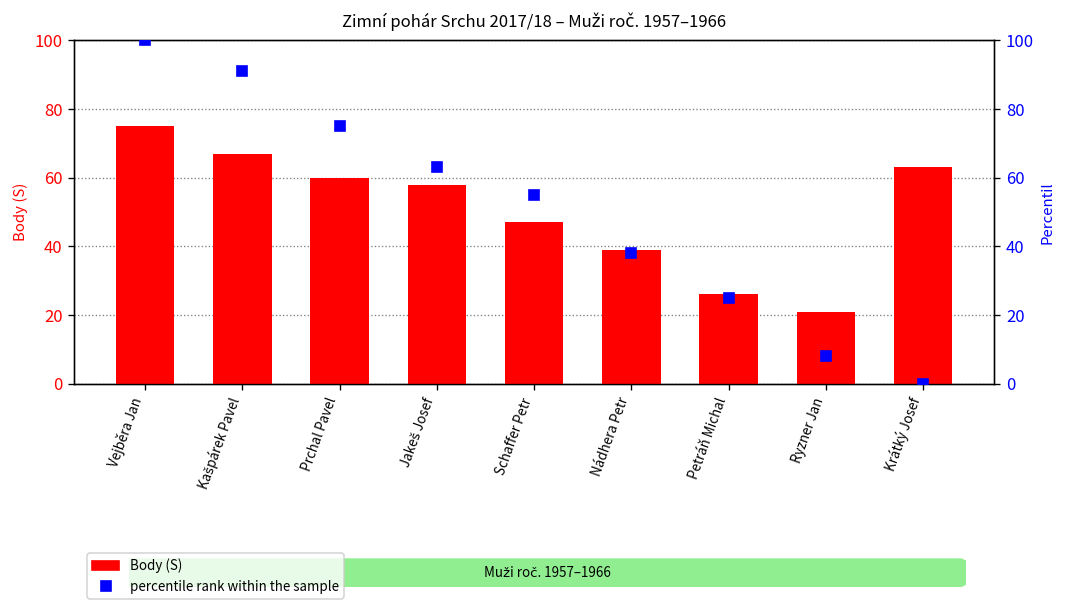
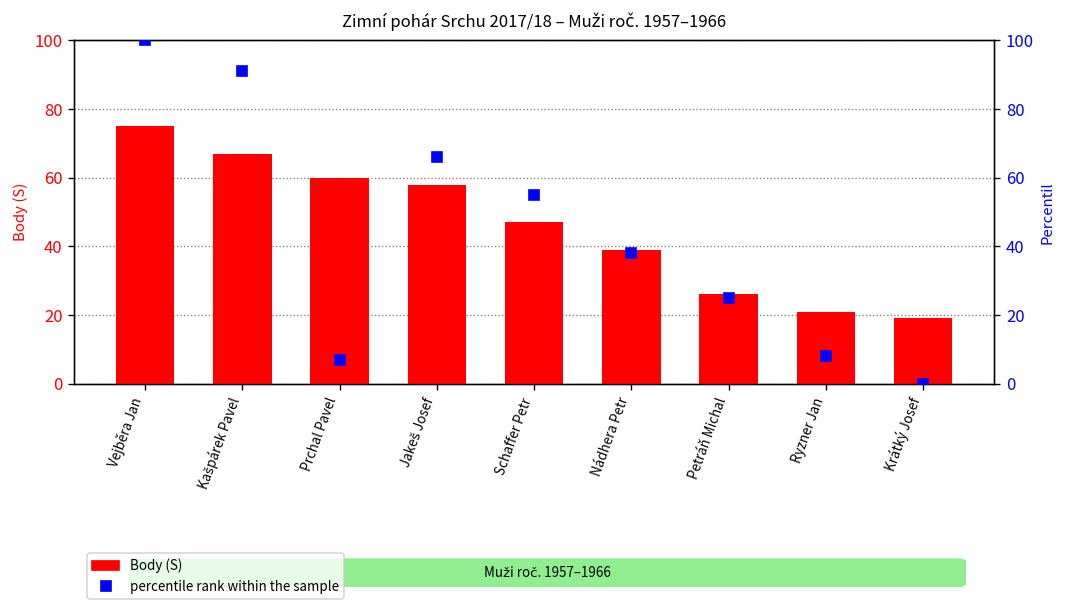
Body (S), Krátký Josef: 63 -> 19
percentile rank within the sample, Prchal Pavel: 75 -> 7
percentile rank within the sample, Jakeš Josef: 63 -> 66
